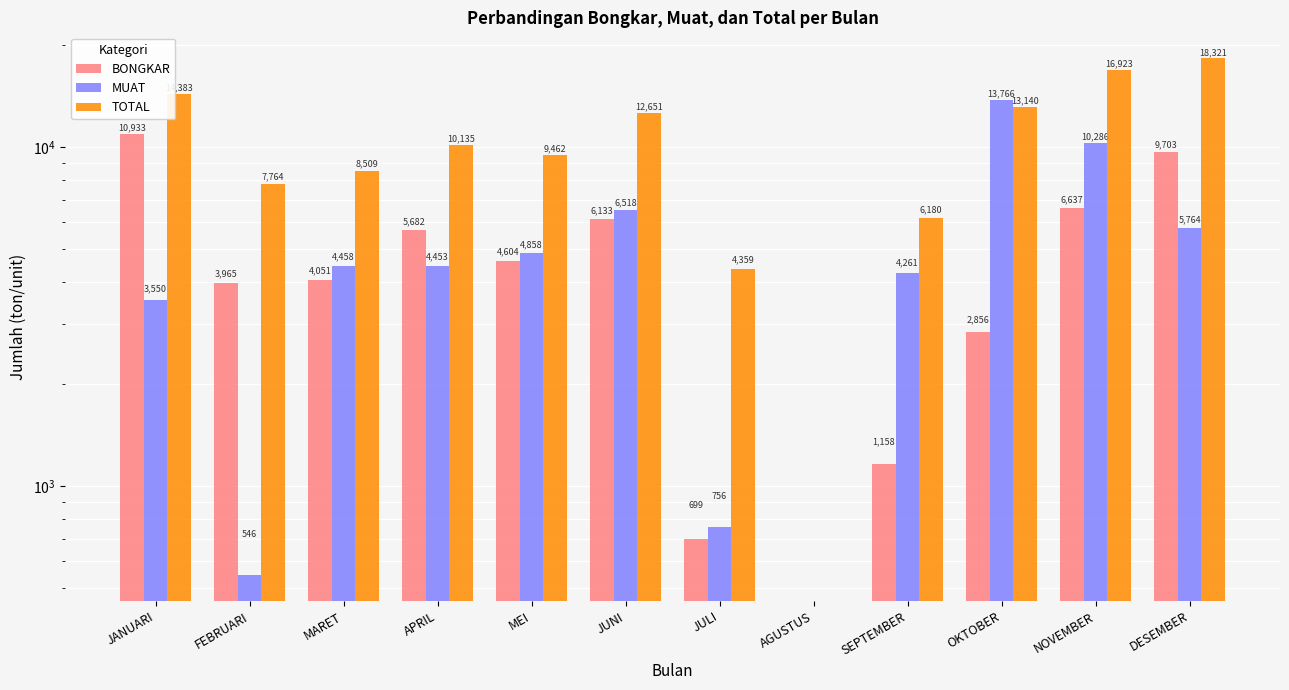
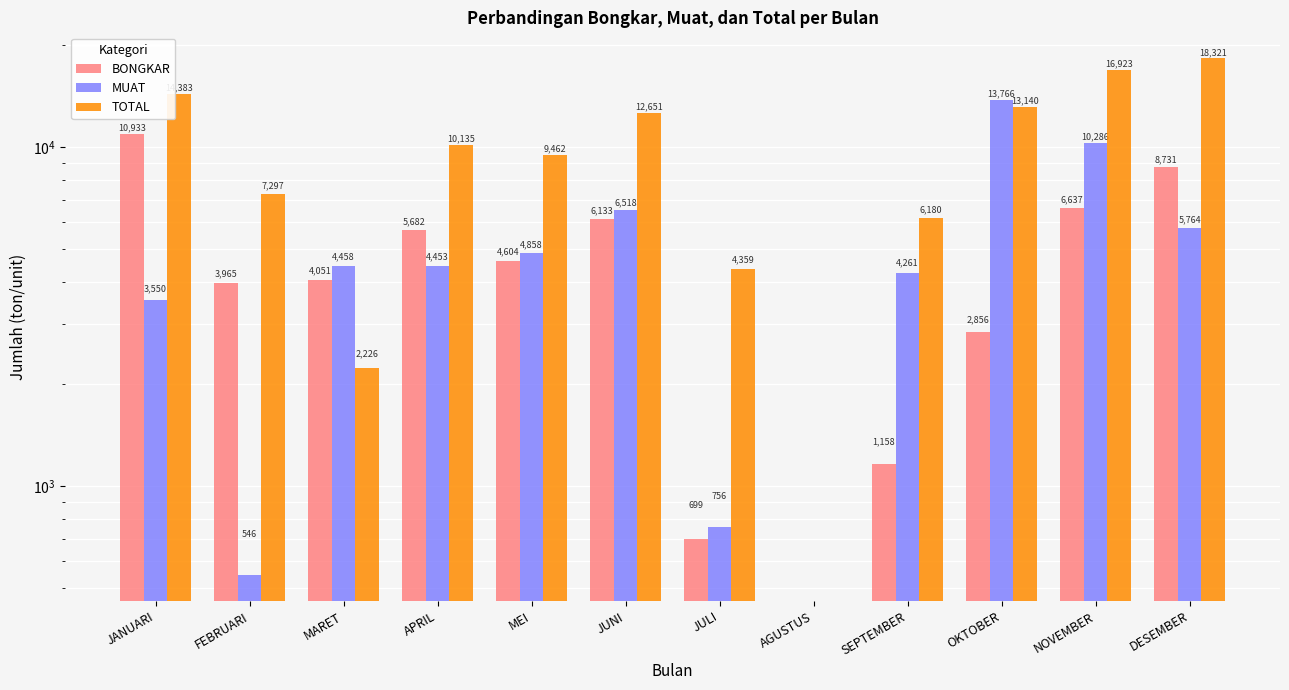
TOTAL, FEBRUARI: 7,764 -> 7,297
TOTAL, MARET: 8,509 -> 2,226
BONGKAR, DESEMBER: 9,703 -> 8,731
